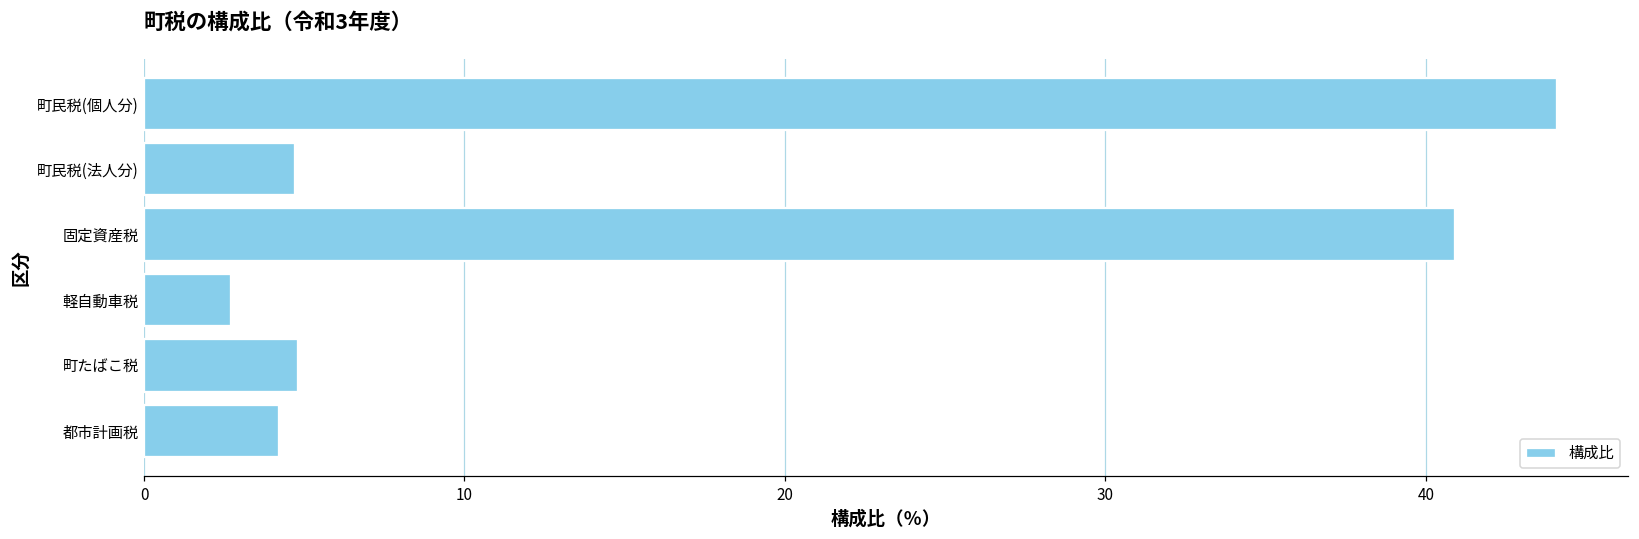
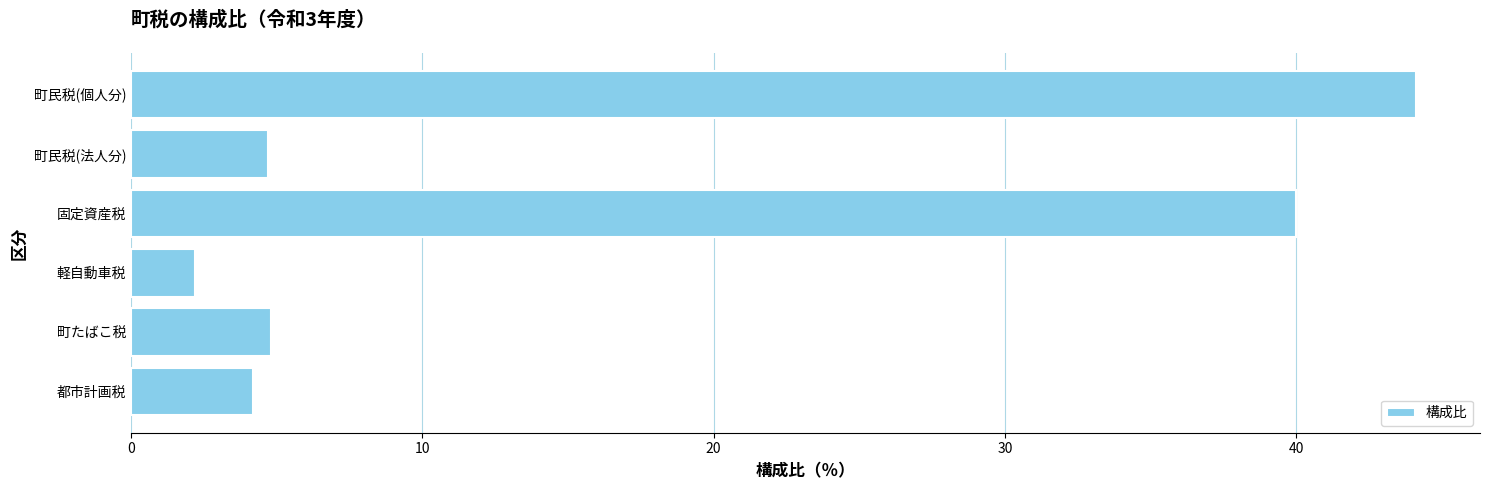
固定資産税: 40.9 -> 40.0
軽自動車税: 2.7 -> 2.2
